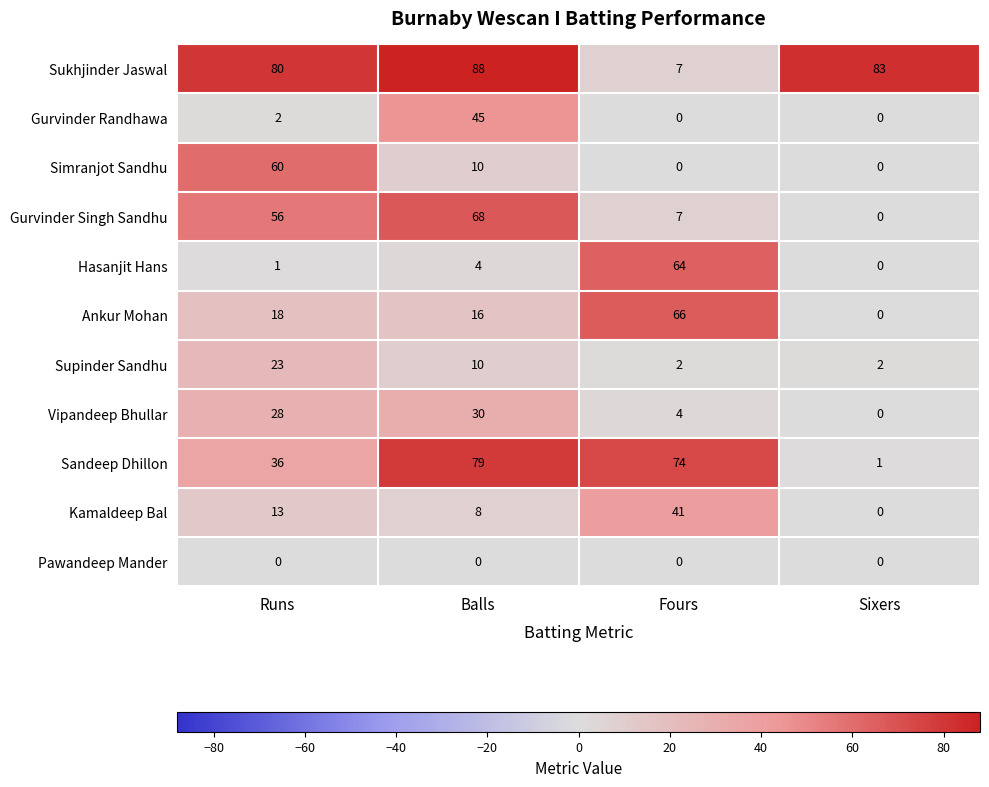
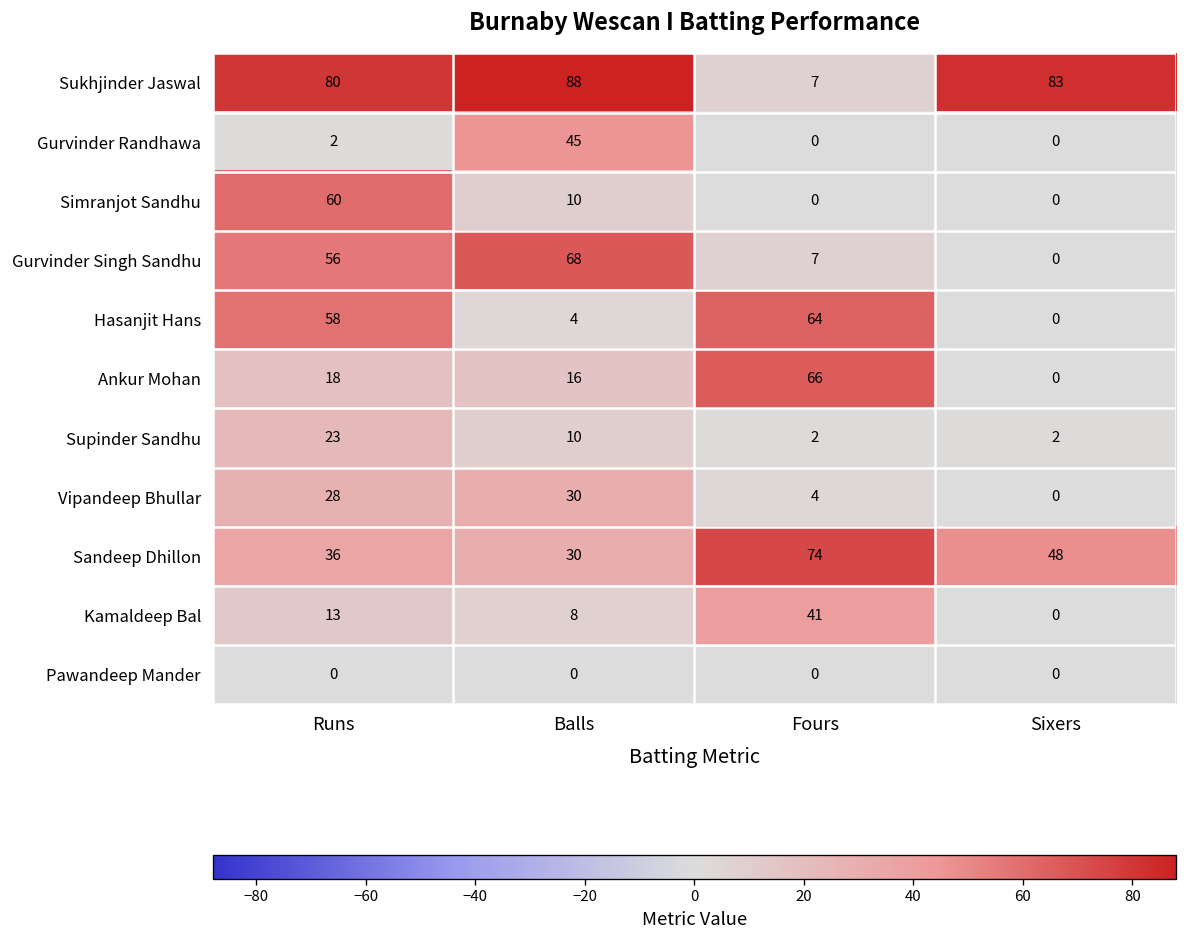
Hasanjit Hans, Runs: 1 -> 58
Sandeep Dhillon, Balls: 79 -> 30
Sandeep Dhillon, Sixers: 1 -> 48
